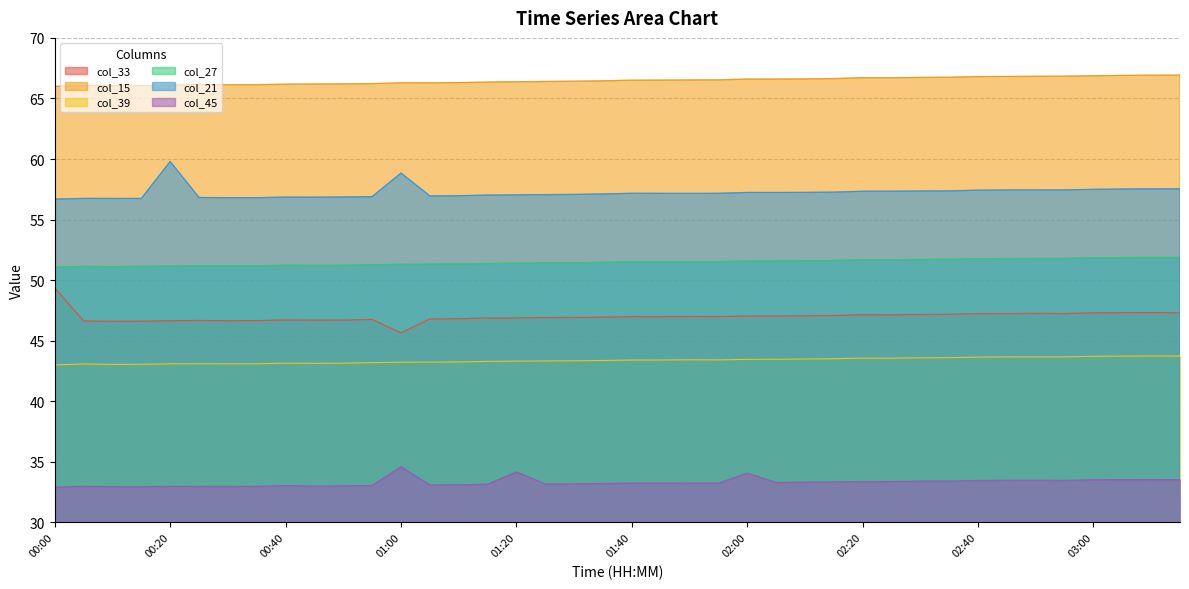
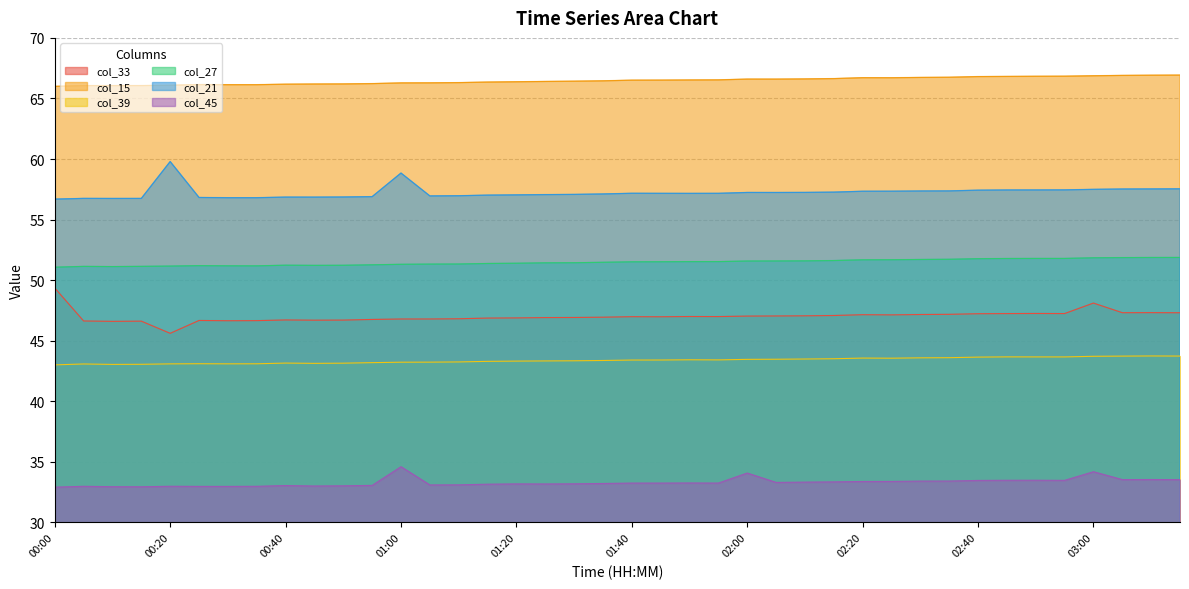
col_33, 00:20: 46.6 -> 45.6
col_33, 01:00: 45.6 -> 46.8
col_45, 01:20: 34.2 -> 33.2
col_33, 03:00: 47.3 -> 48.1
col_45, 03:00: 33.5 -> 34.2
